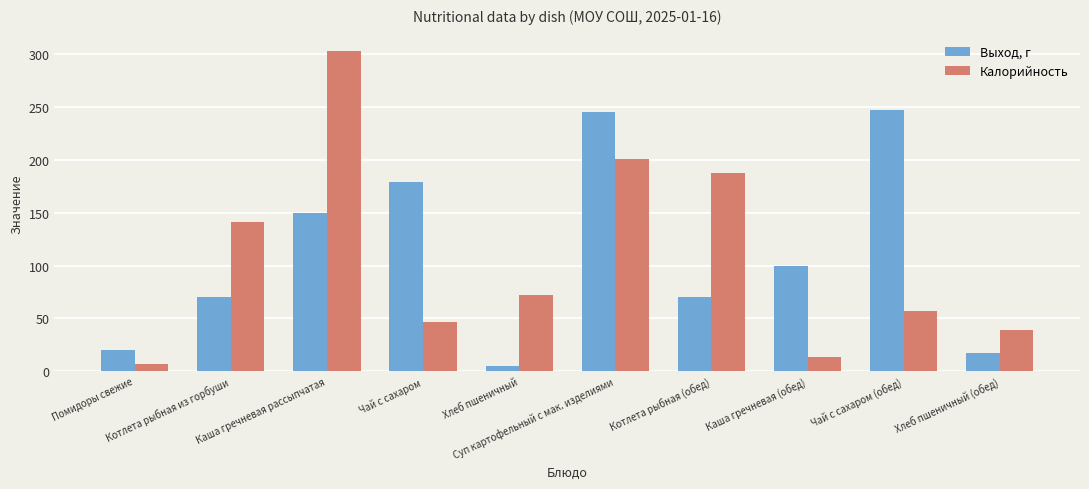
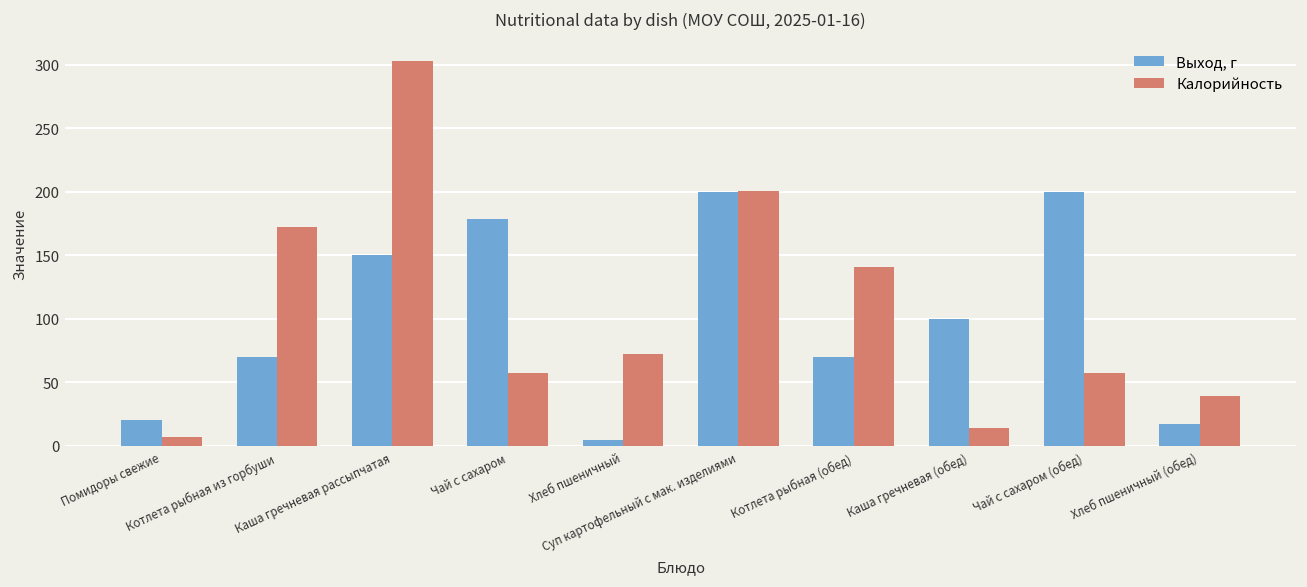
Калорийность, Котлета рыбная из горбуши: 141 -> 173
Калорийность, Чай с сахаром: 47 -> 57
Выход, г, Суп картофельный с мак. изделиями: 245 -> 200
Калорийность, Котлета рыбная (обед): 187 -> 141
Выход, г, Чай с сахаром (обед): 247 -> 200
